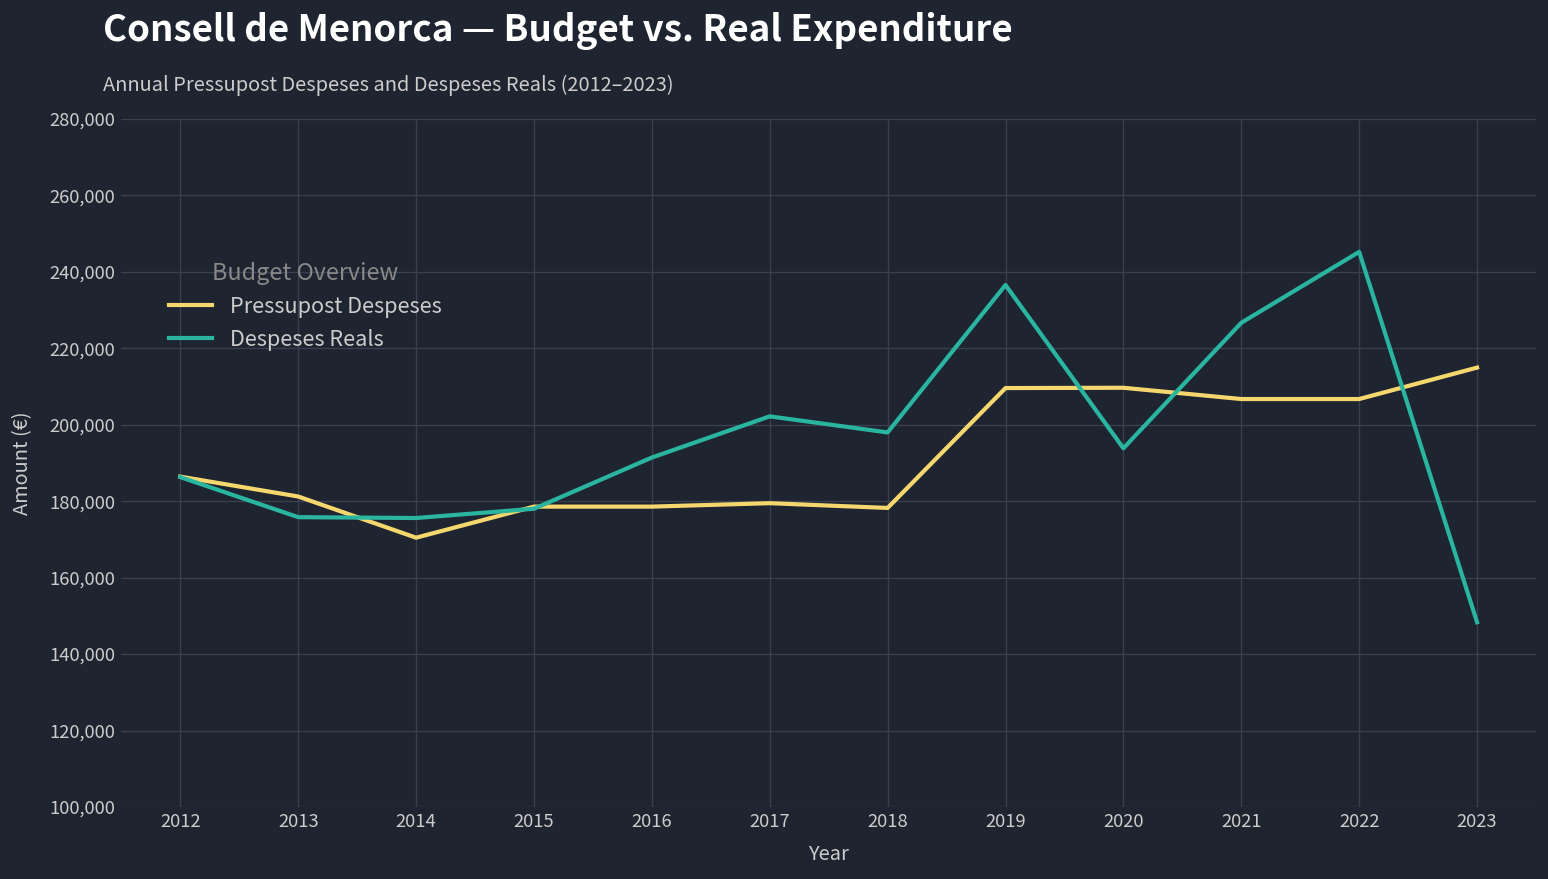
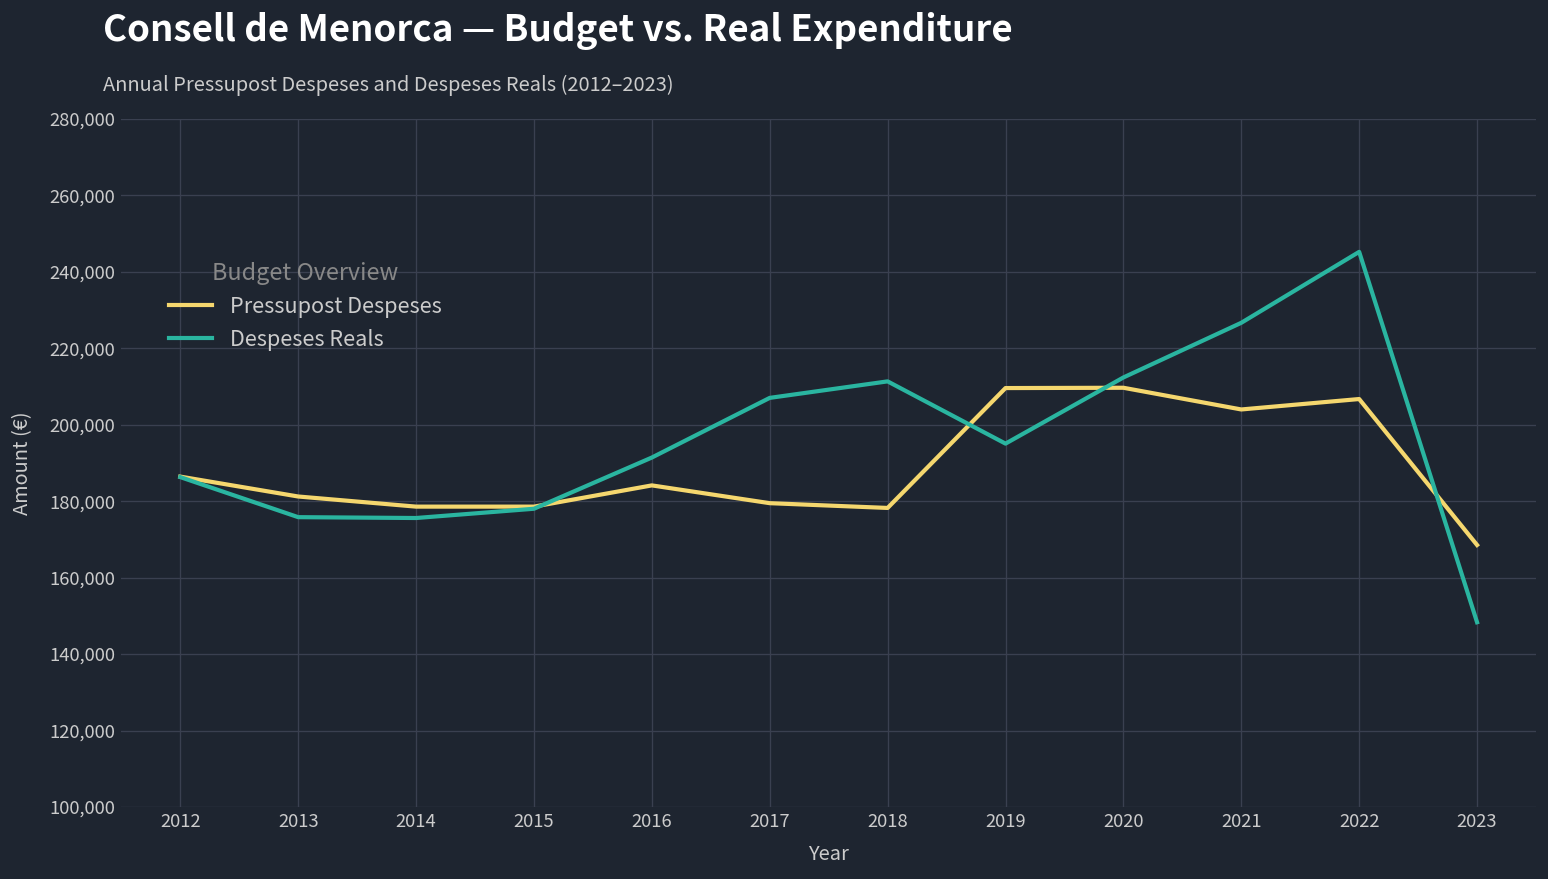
Pressupost Despeses, 2014: 170,000 -> 179,000
Pressupost Despeses, 2016: 179,000 -> 184,000
Despeses Reals, 2017: 202,000 -> 207,000
Despeses Reals, 2018: 198,000 -> 211,000
Despeses Reals, 2019: 237,000 -> 195,000
Despeses Reals, 2020: 194,000 -> 212,000
Pressupost Despeses, 2021: 207,000 -> 204,000
Pressupost Despeses, 2023: 215,000 -> 169,000
